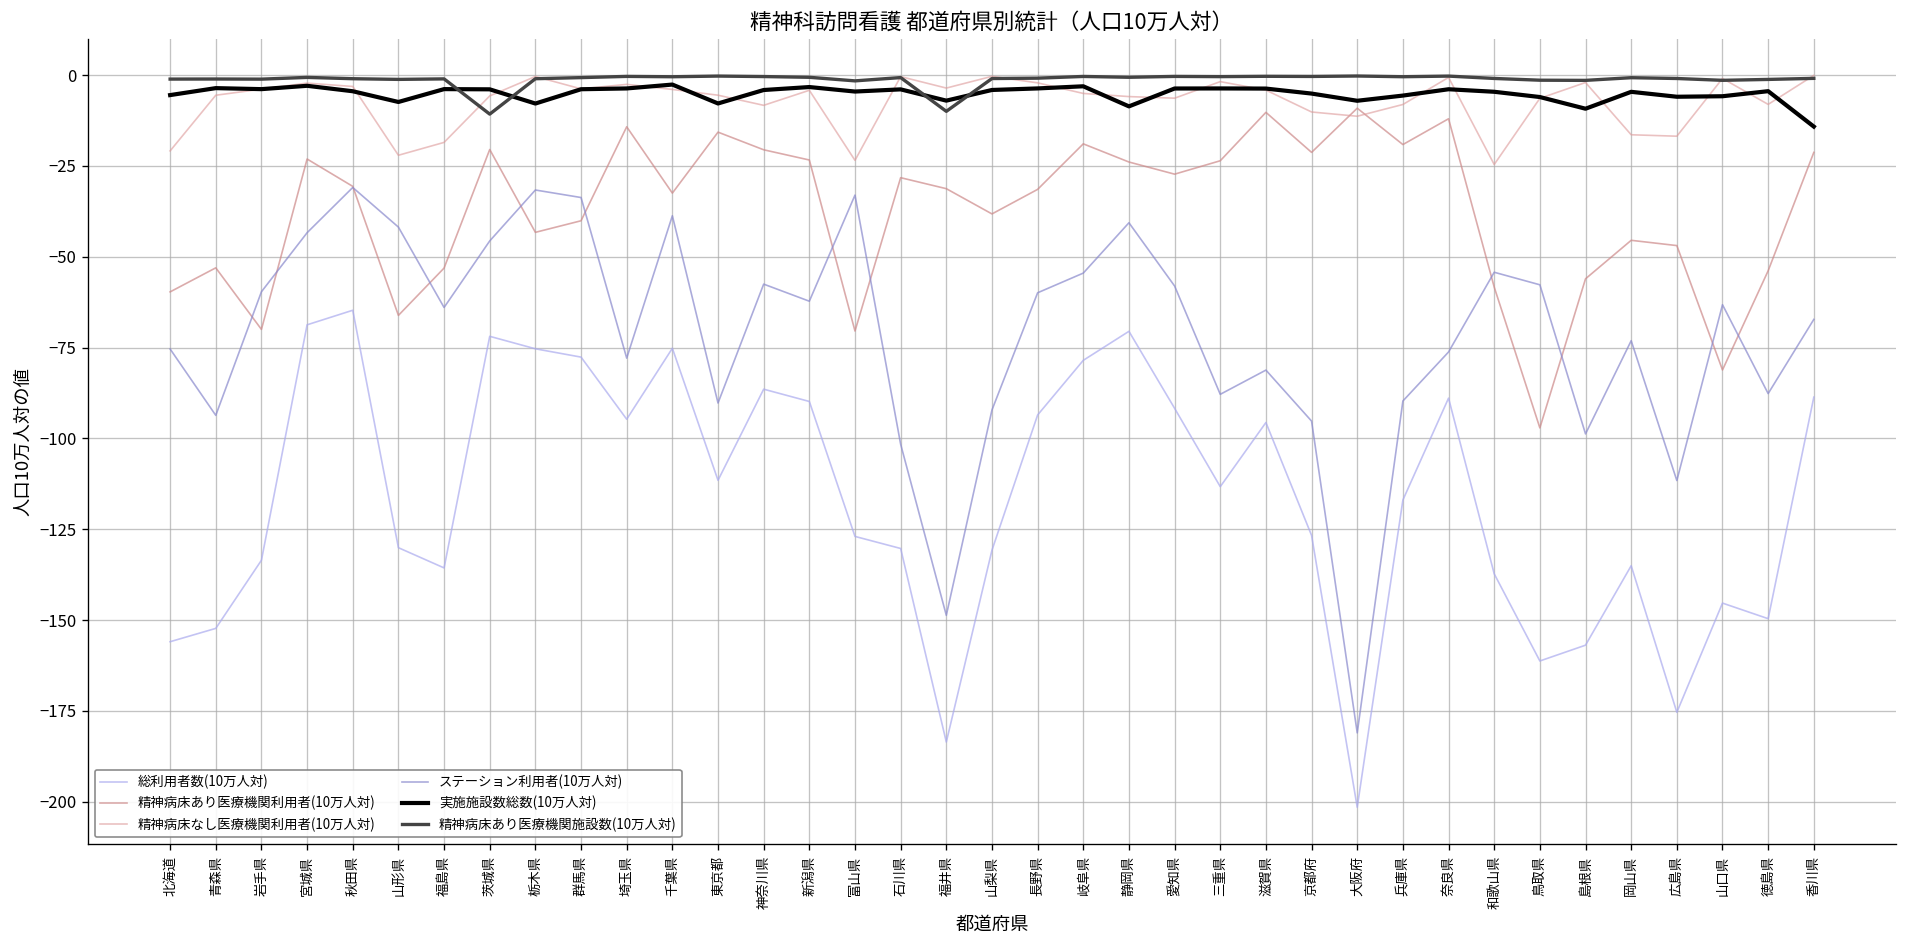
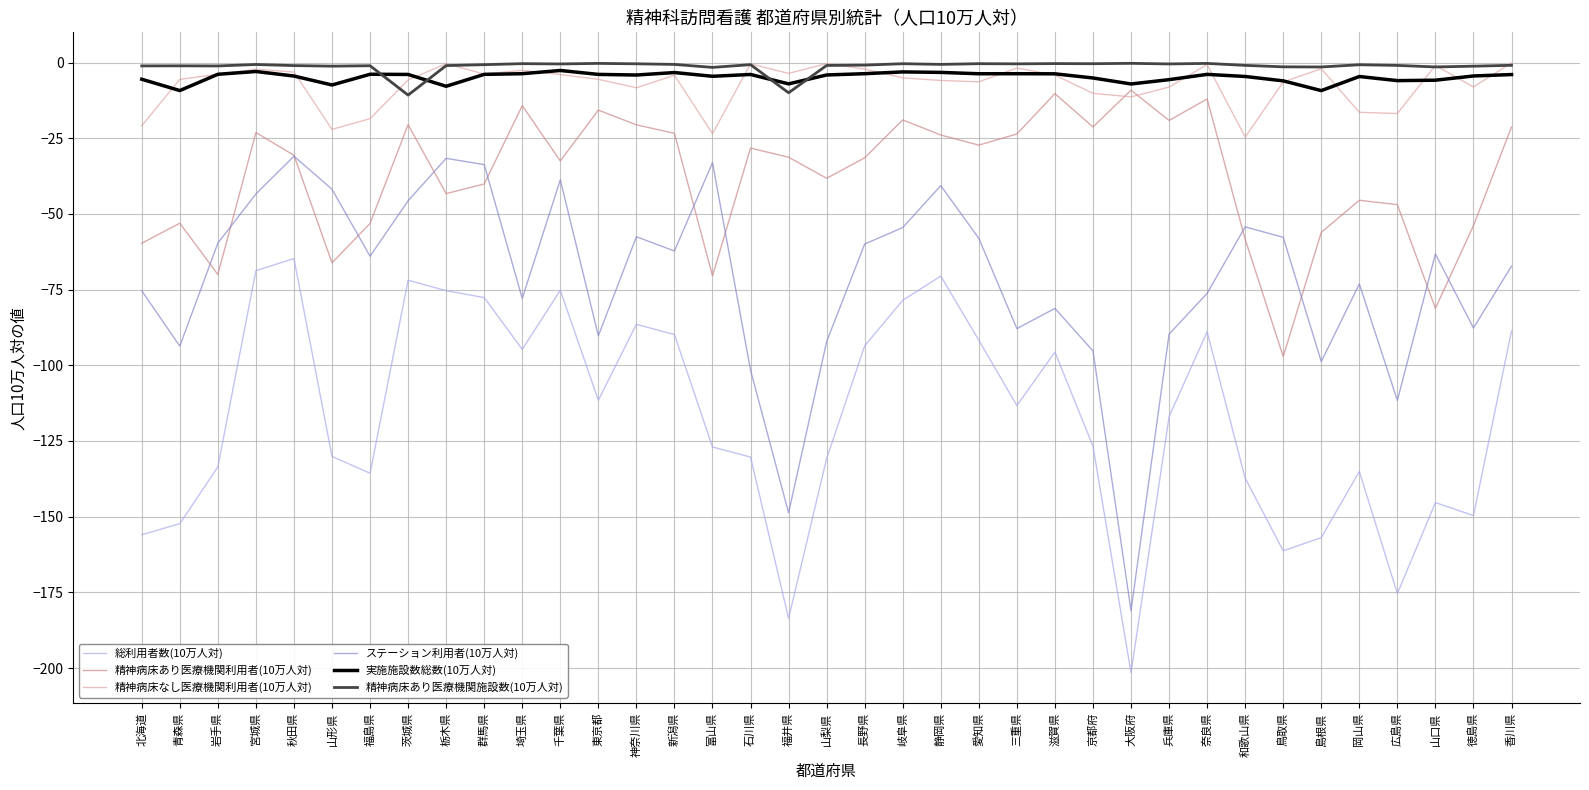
実施施設数総数(10万人対), 青森県: -4 -> -9
実施施設数総数(10万人対), 東京都: -8 -> -4
実施施設数総数(10万人対), 静岡県: -9 -> -3
実施施設数総数(10万人対), 香川県: -14 -> -4
